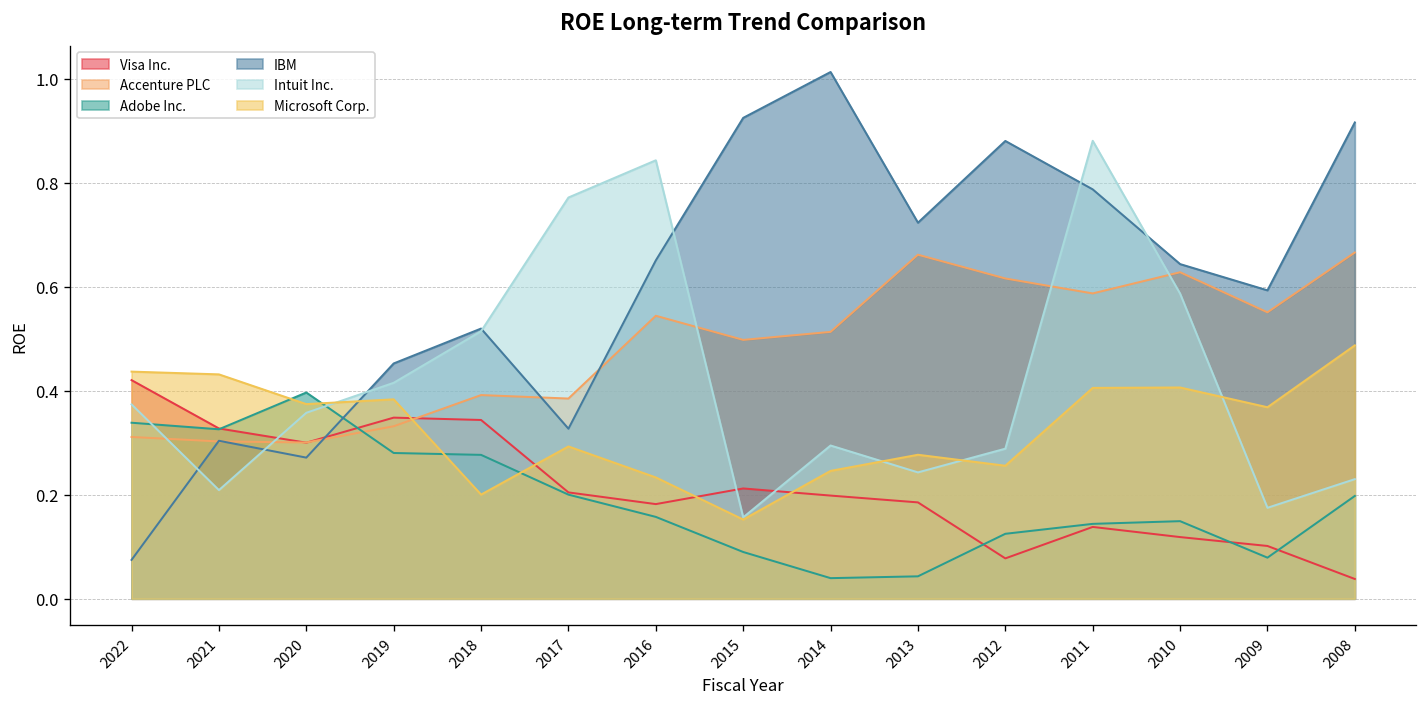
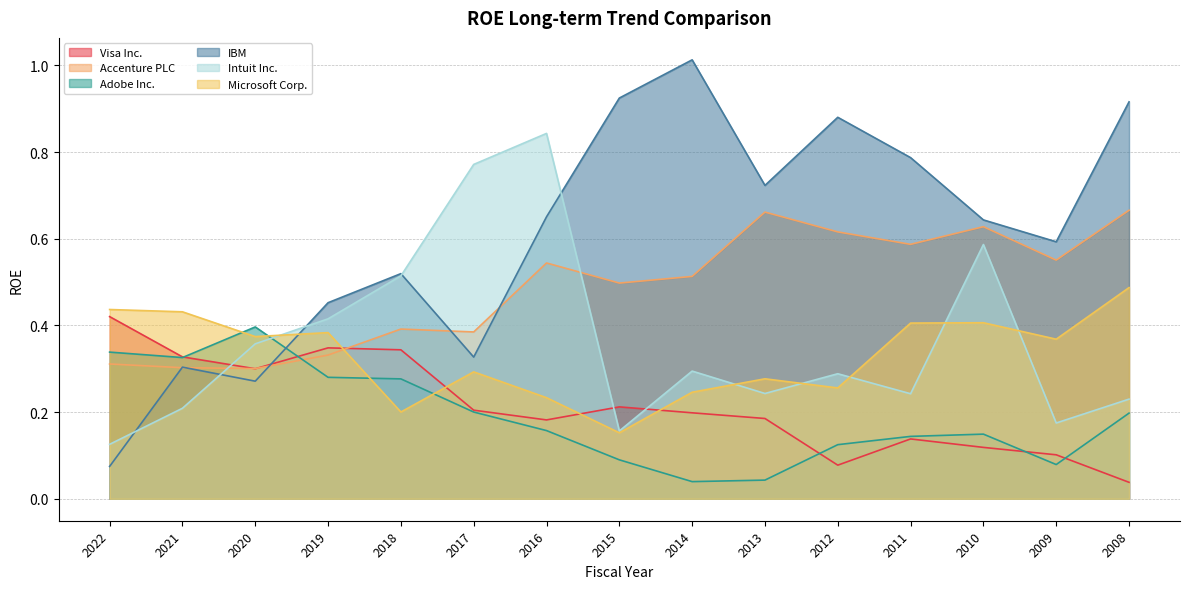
Intuit Inc., 2022: 0.37 -> 0.13
Intuit Inc., 2011: 0.88 -> 0.24
